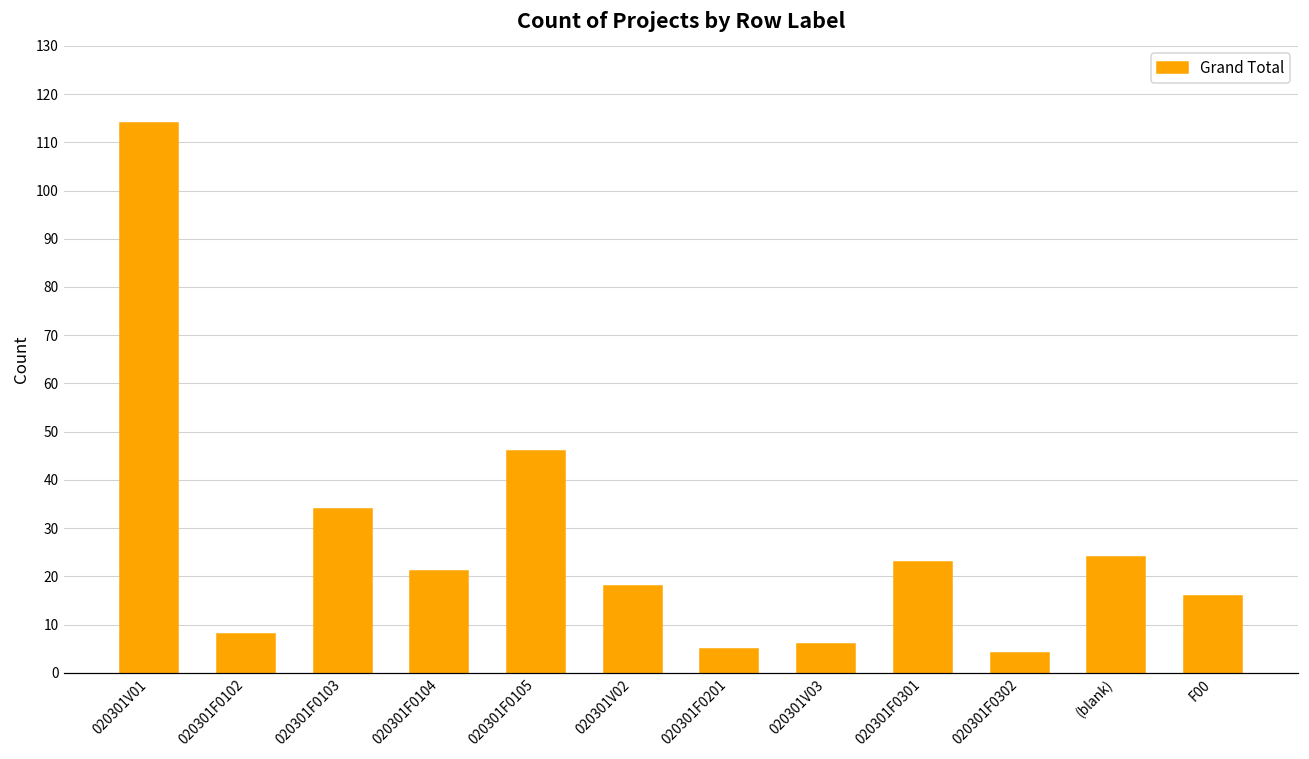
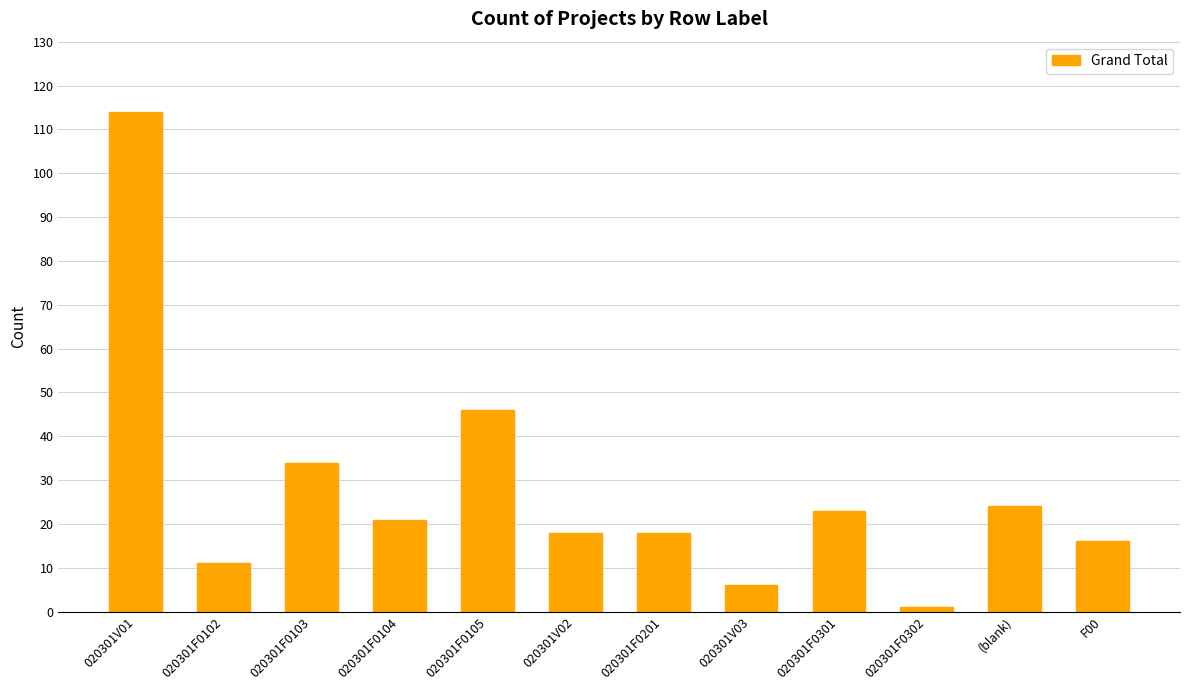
020301F0102: 8 -> 11
020301F0201: 5 -> 18
020301F0302: 4 -> 1
